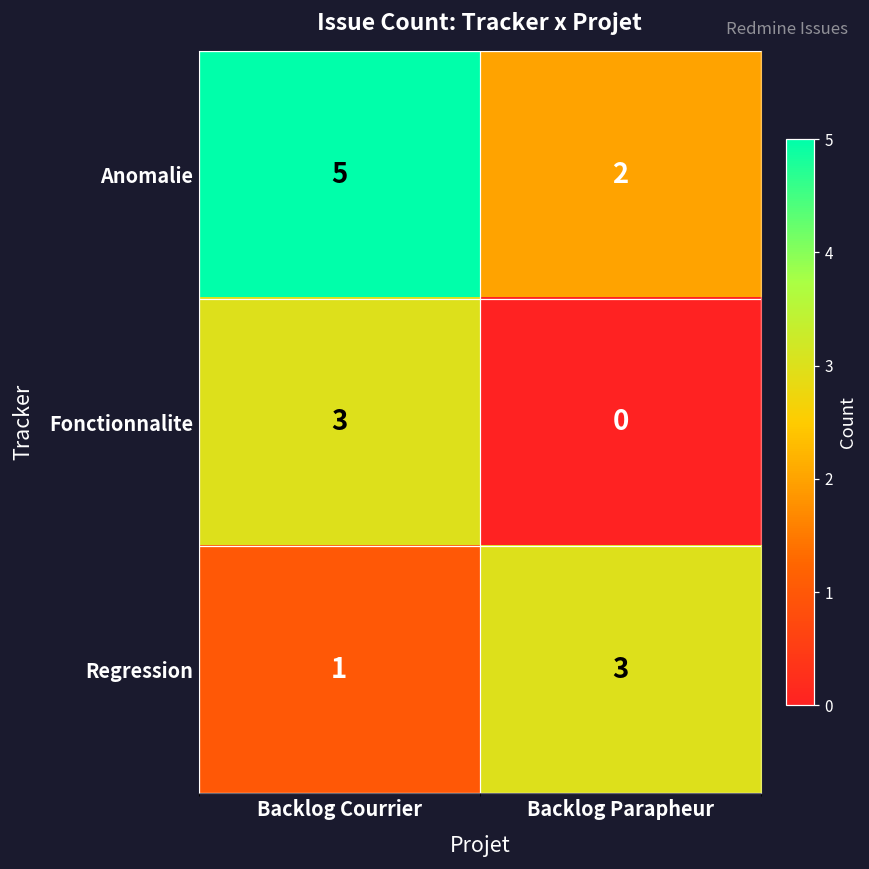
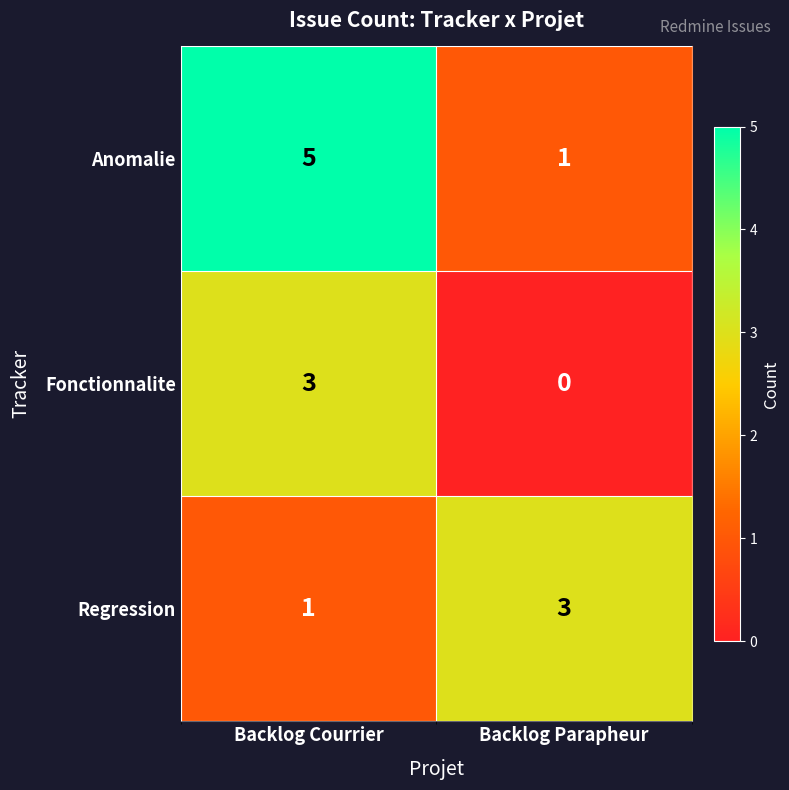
Anomalie, Backlog Parapheur: 2 -> 1
